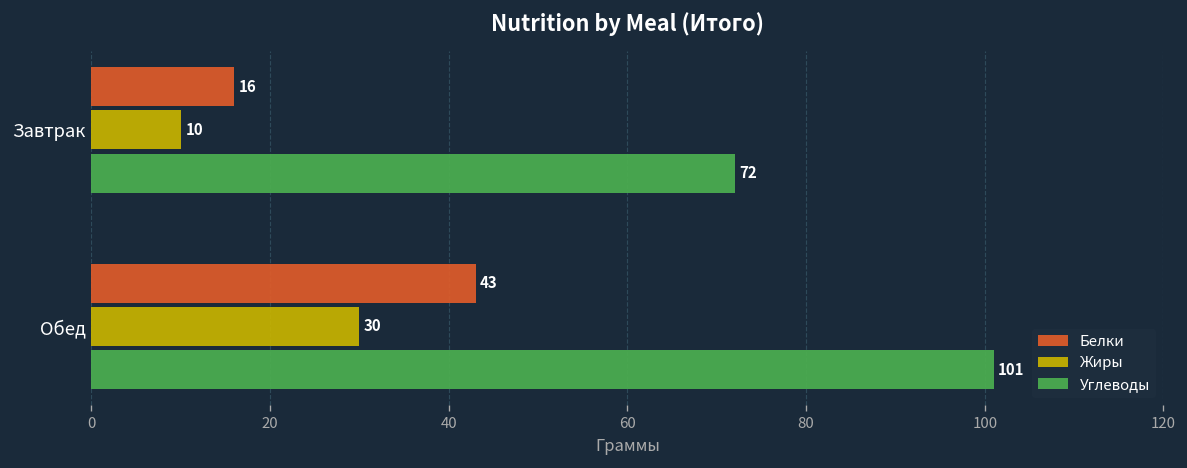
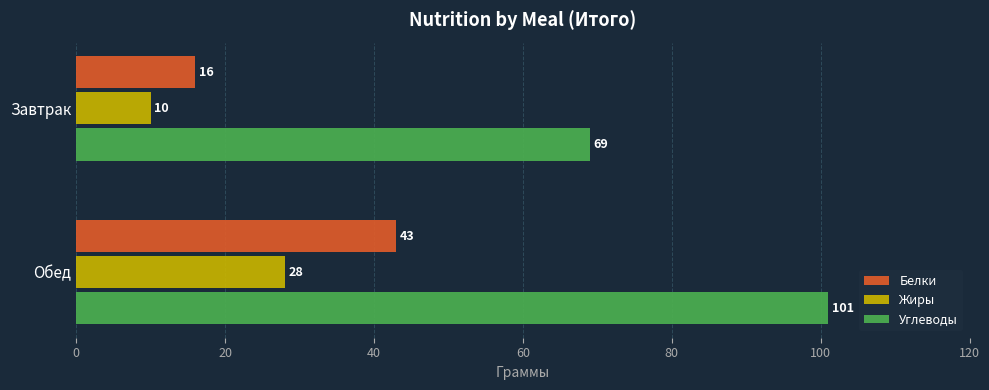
Углеводы, Завтрак: 72 -> 69
Жиры, Обед: 30 -> 28
